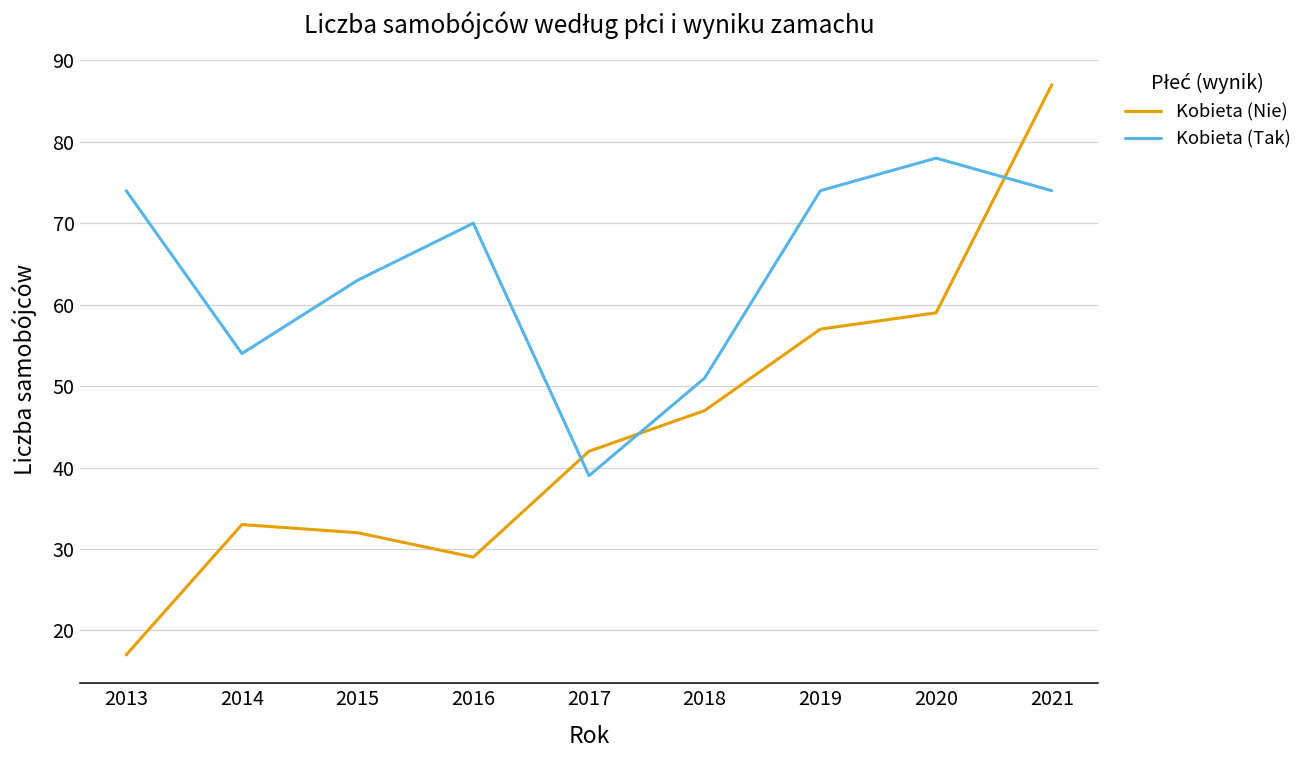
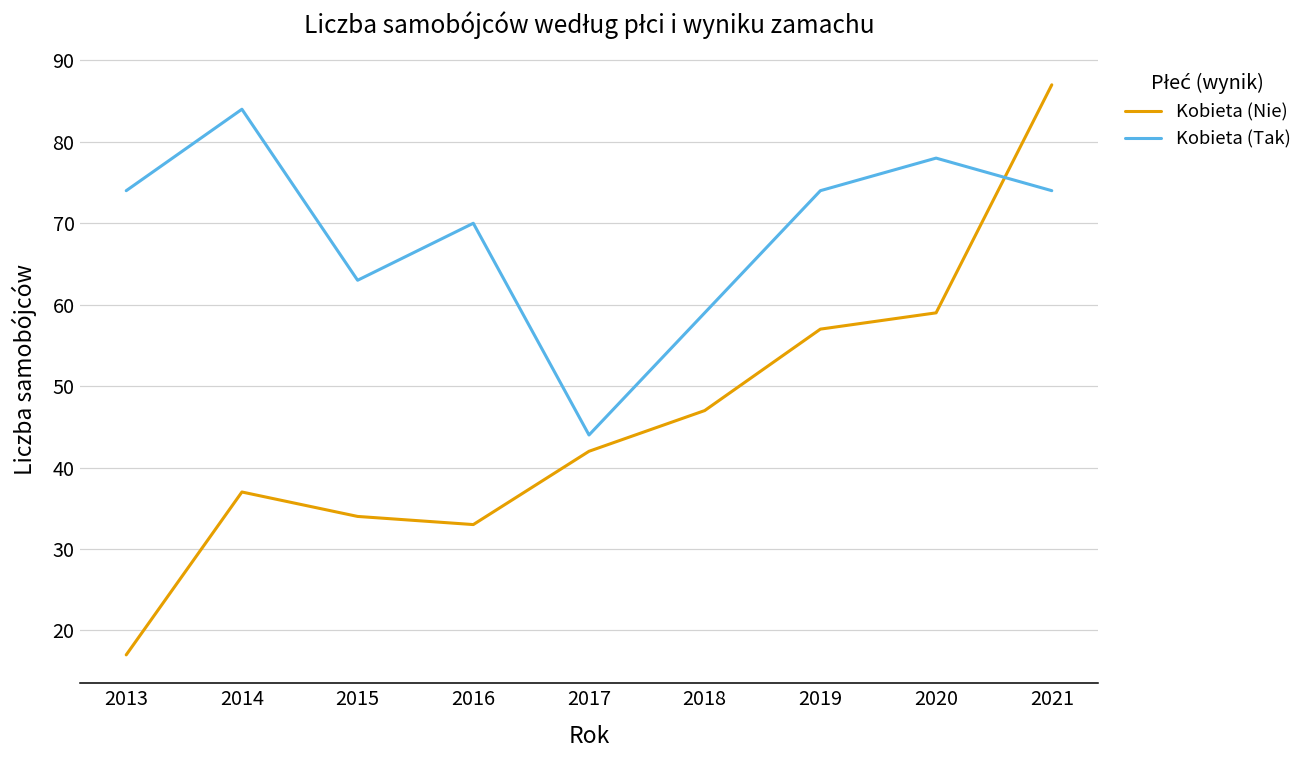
Kobieta (Nie), 2014: 33 -> 37
Kobieta (Tak), 2014: 54 -> 84
Kobieta (Nie), 2015: 32 -> 34
Kobieta (Nie), 2016: 29 -> 33
Kobieta (Tak), 2017: 39 -> 44
Kobieta (Tak), 2018: 51 -> 59
